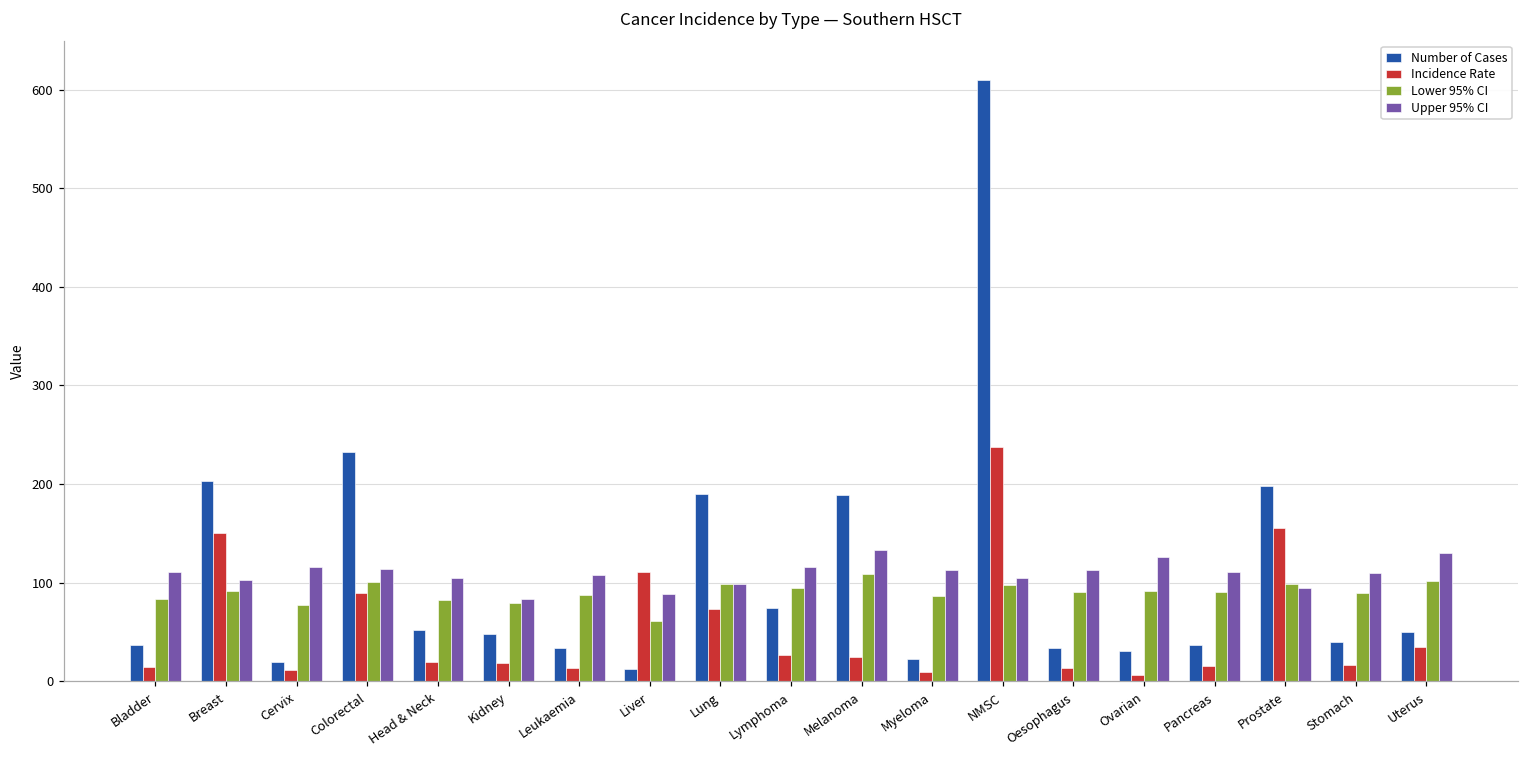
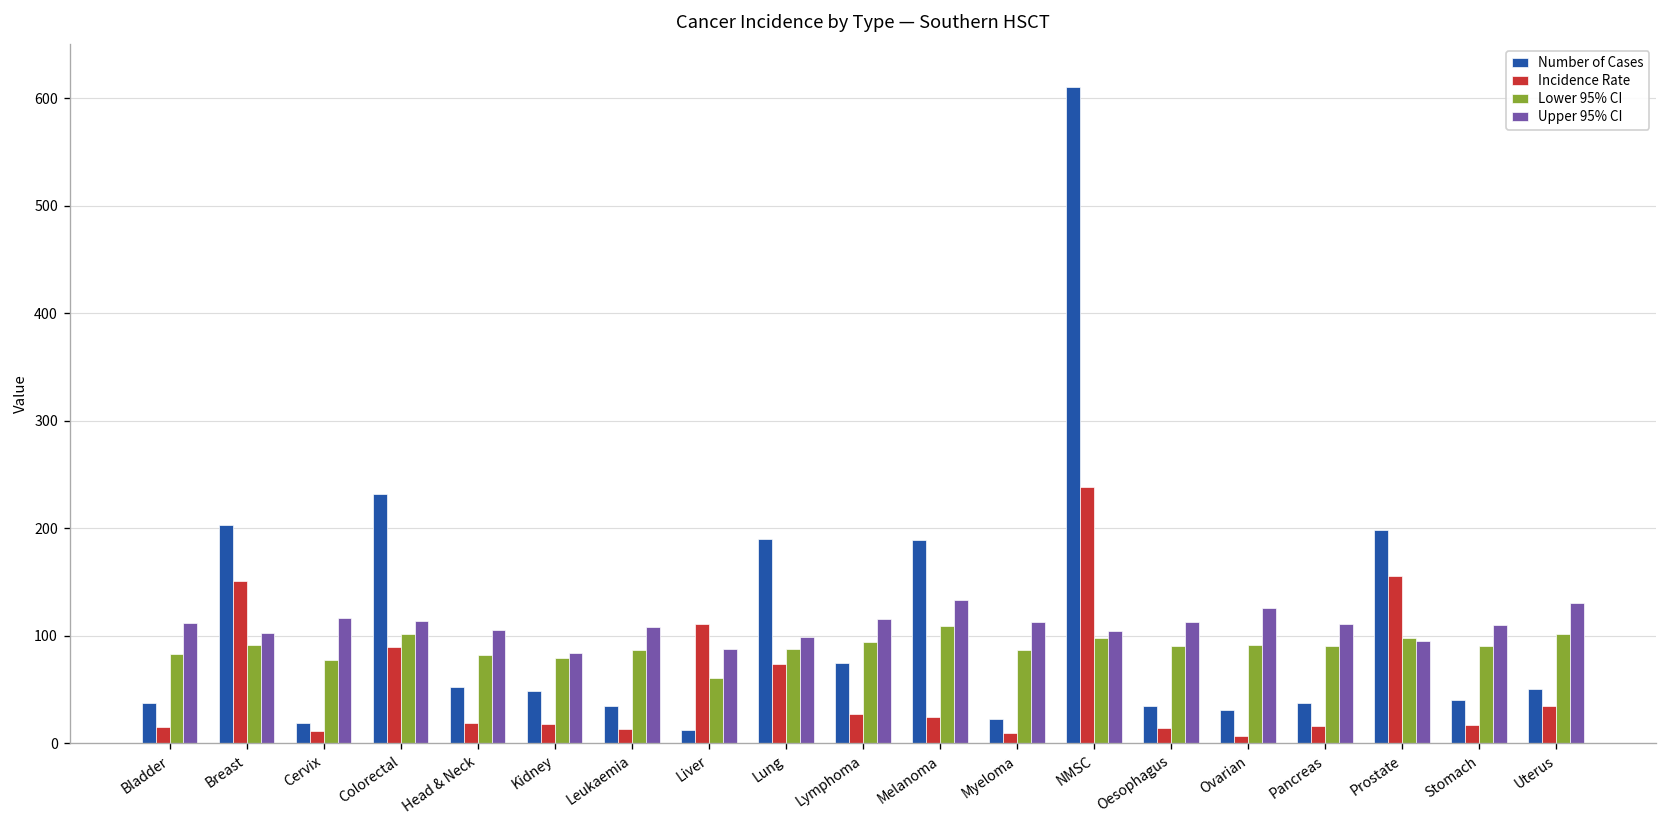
Lower 95% CI, Lung: 100 -> 90
